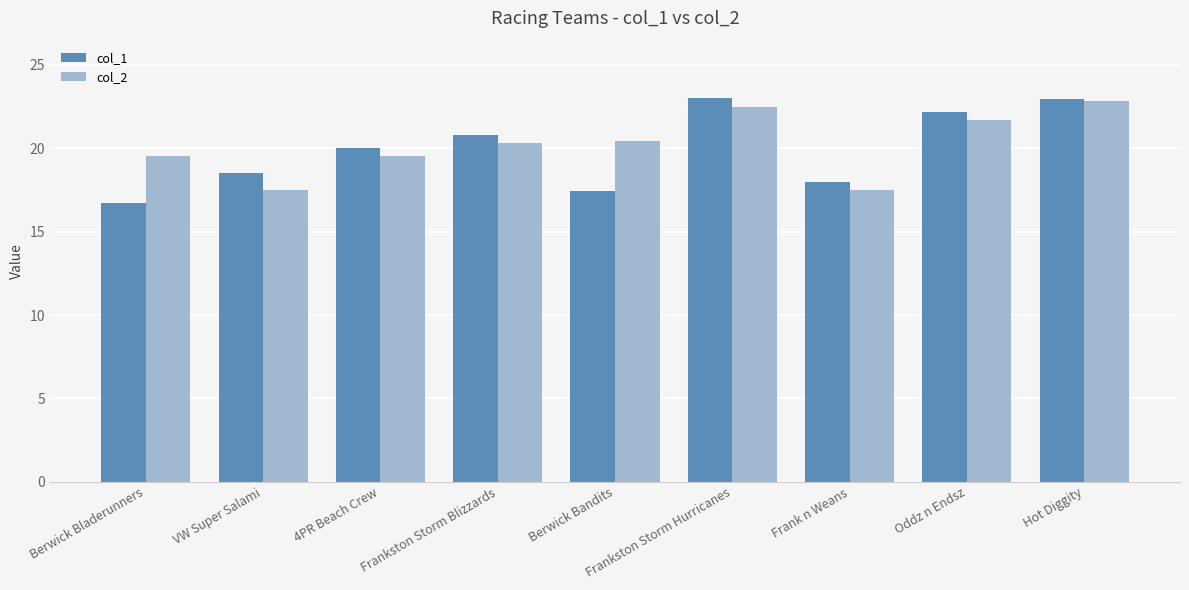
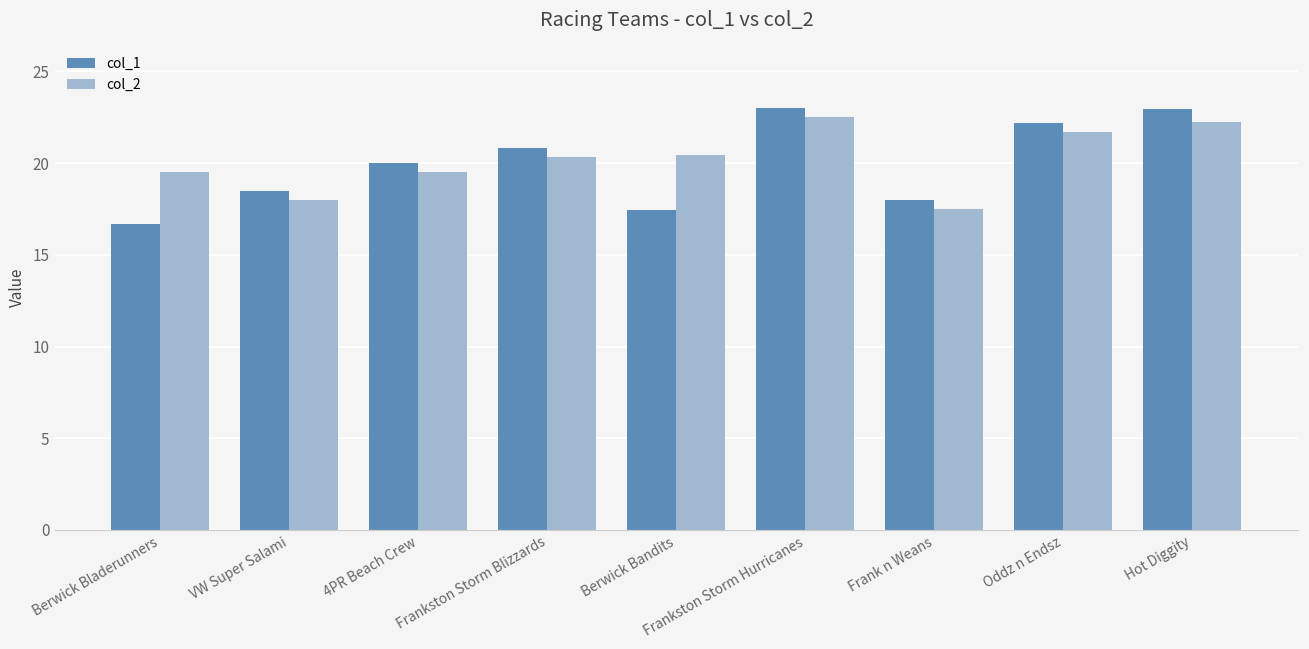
col_2, VW Super Salami: 17.5 -> 18.0
col_2, Hot Diggity: 22.9 -> 22.3
